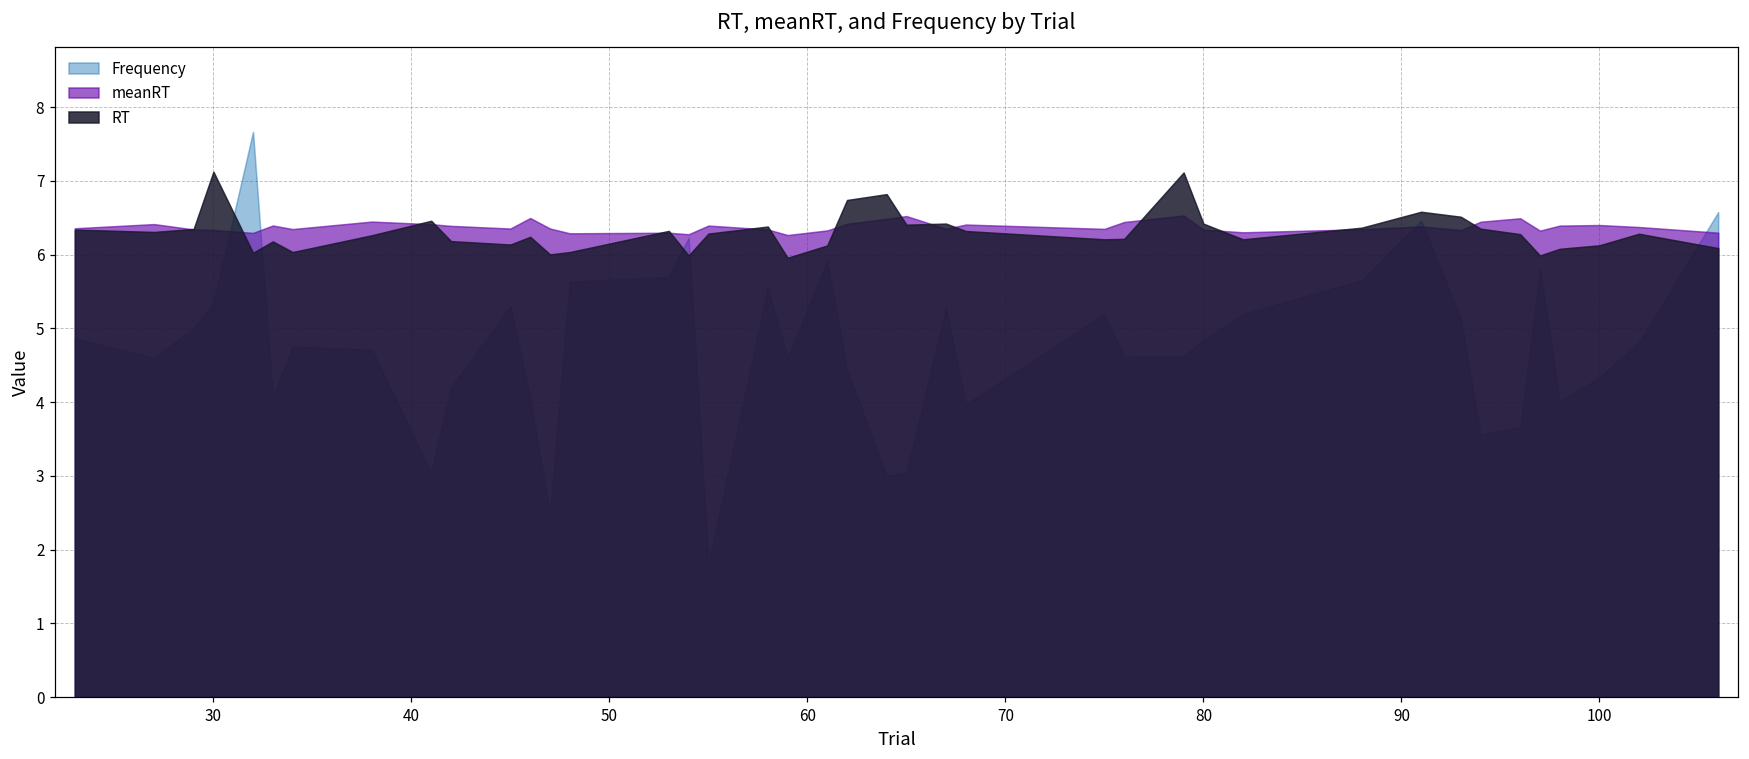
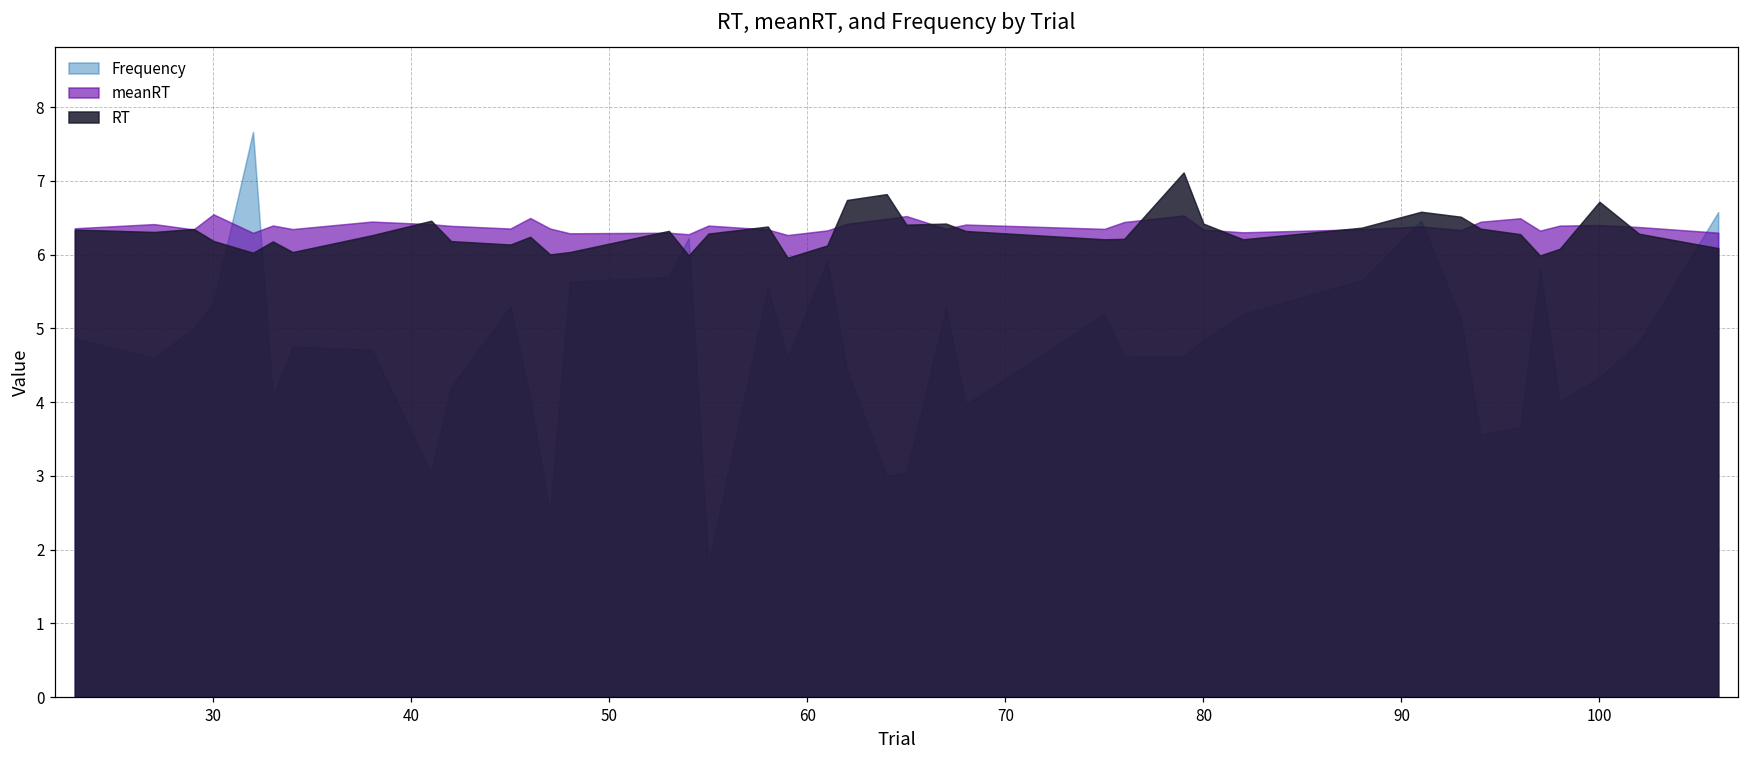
meanRT, 30: 6.3 -> 6.5
RT, 30: 7.1 -> 6.2
RT, 100: 6.1 -> 6.7
